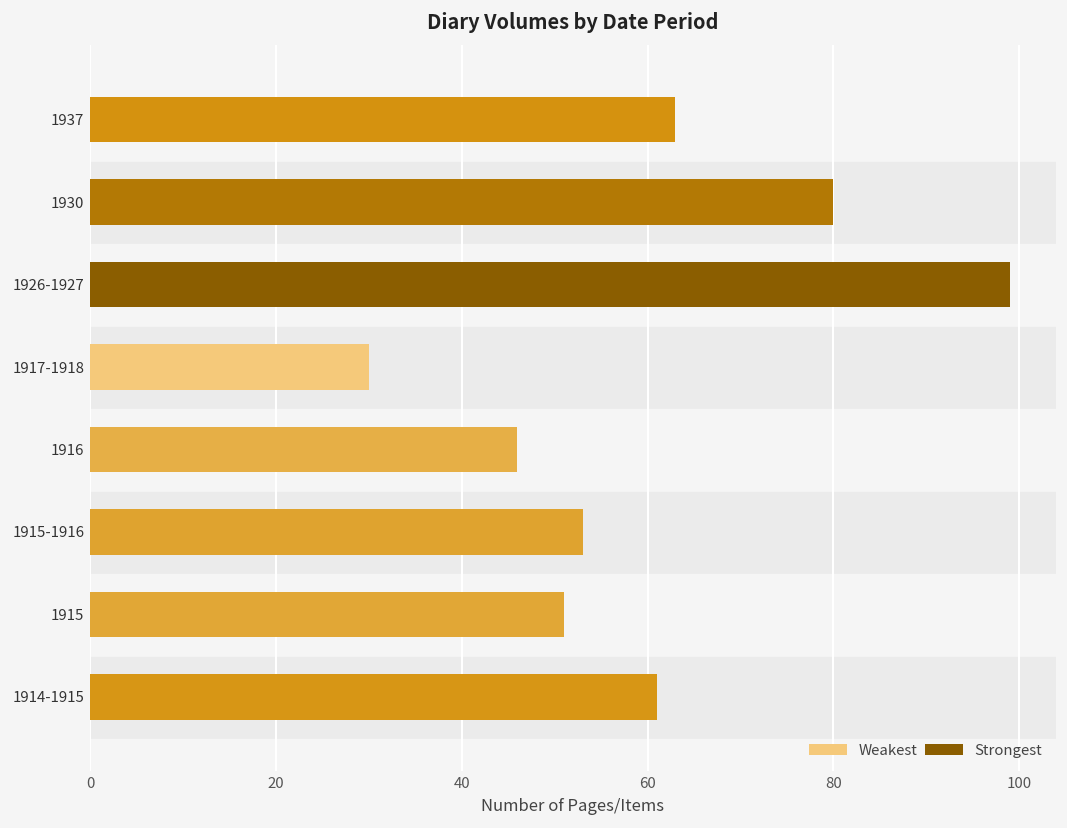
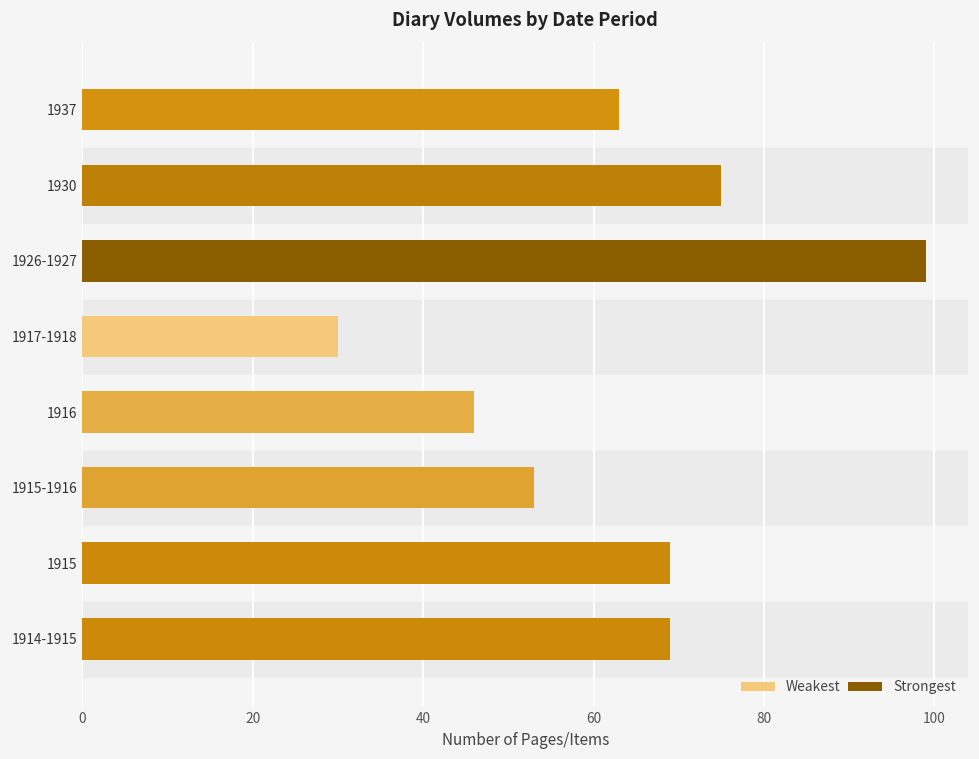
1930: 80 -> 75
1915: 51 -> 69
1914-1915: 61 -> 69
